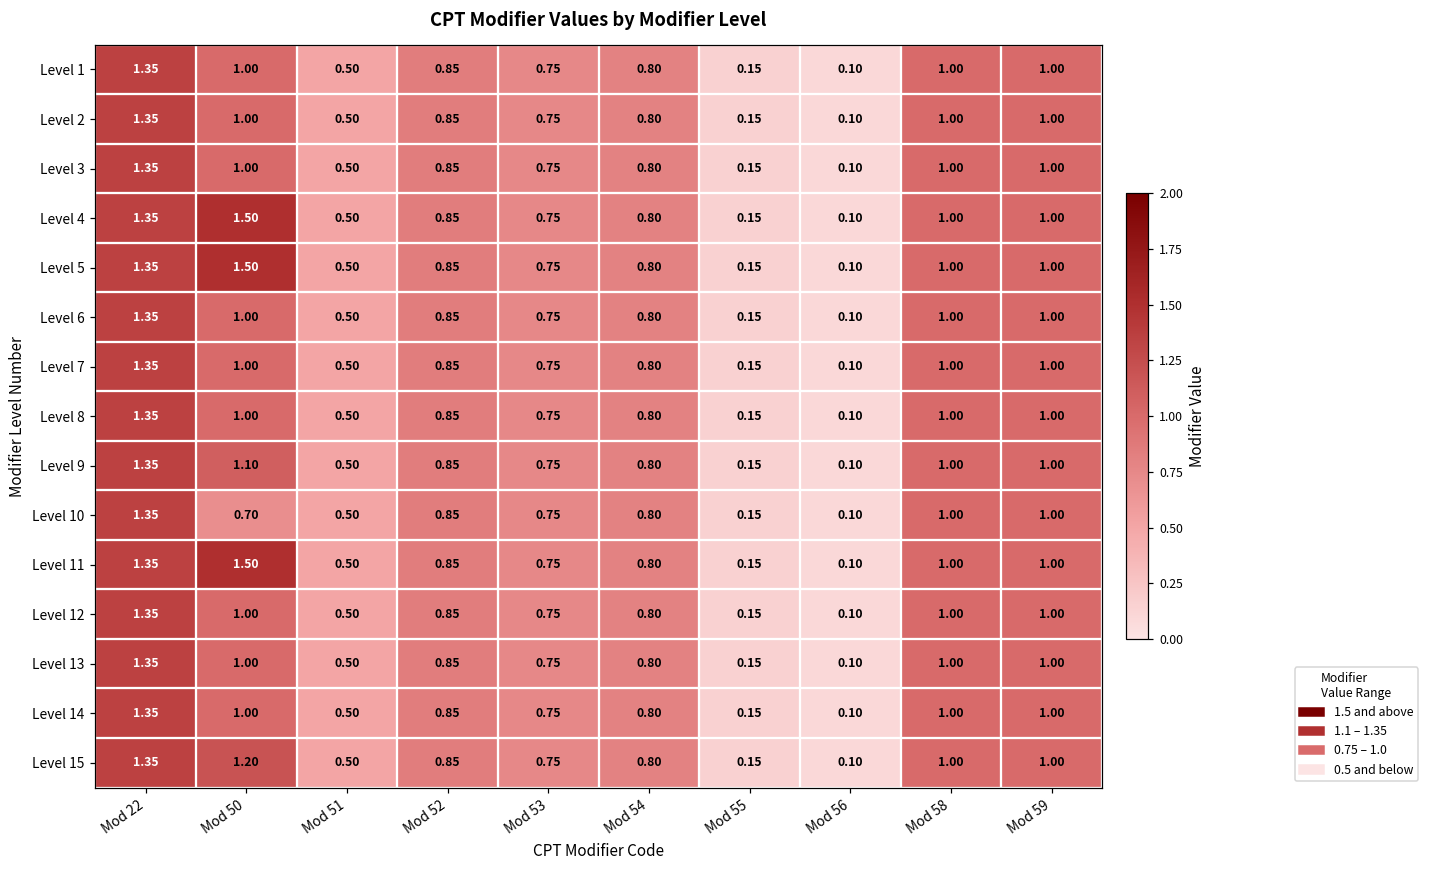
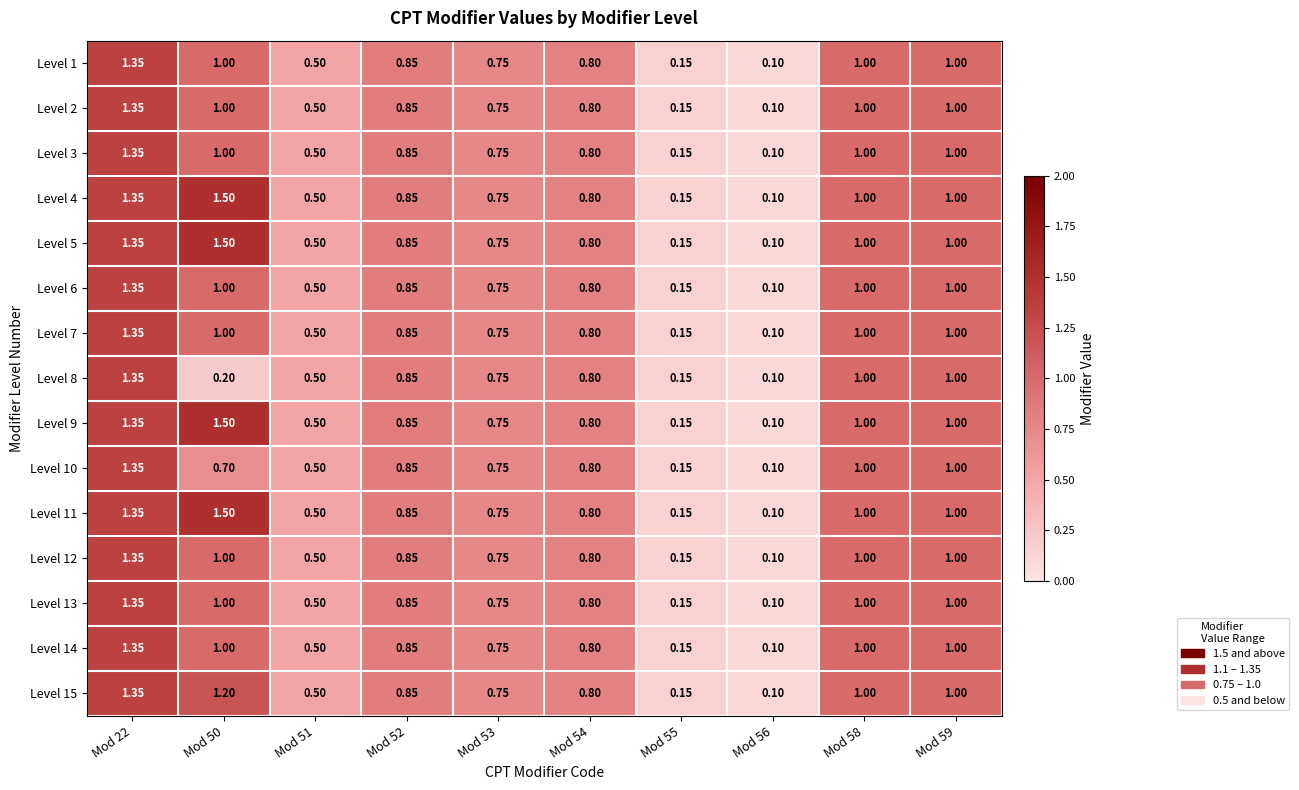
Level 8, Mod 50: 1.00 -> 0.20
Level 9, Mod 50: 1.10 -> 1.50
